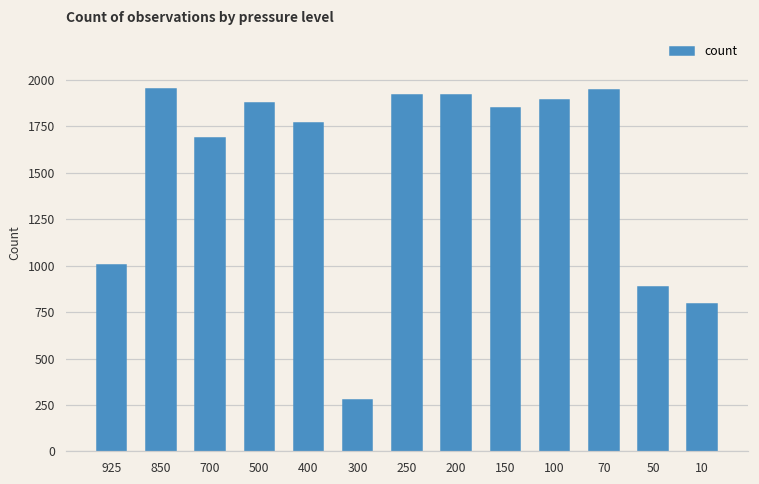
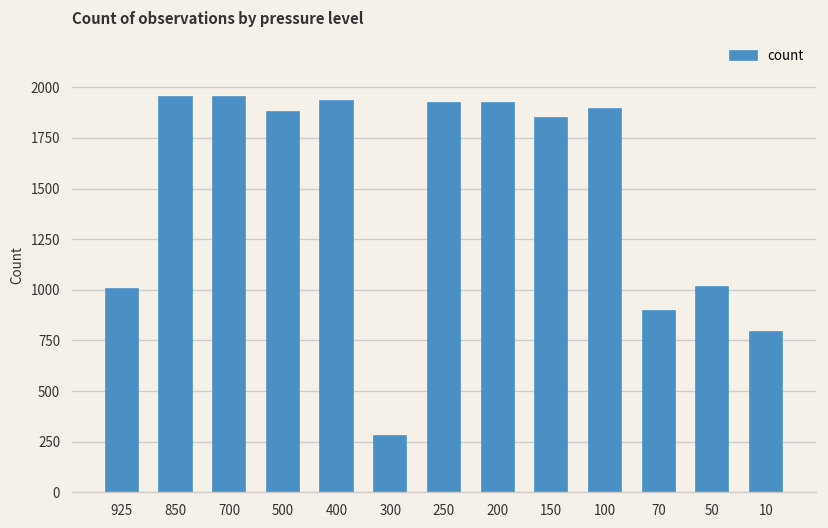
700: 1690 -> 1950
400: 1770 -> 1930
70: 1950 -> 900
50: 880 -> 1010
